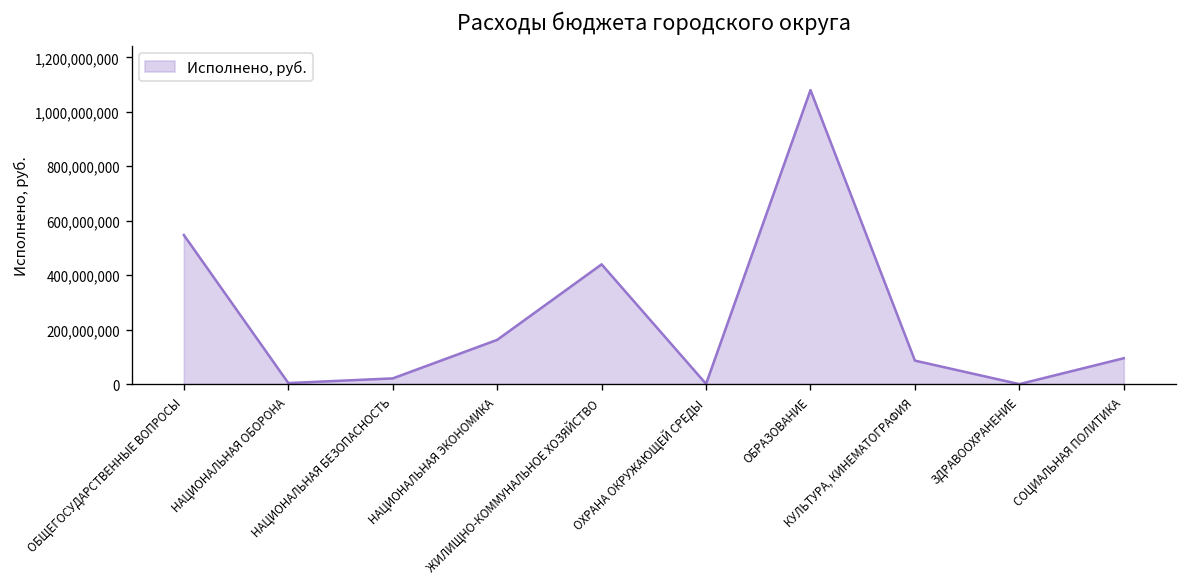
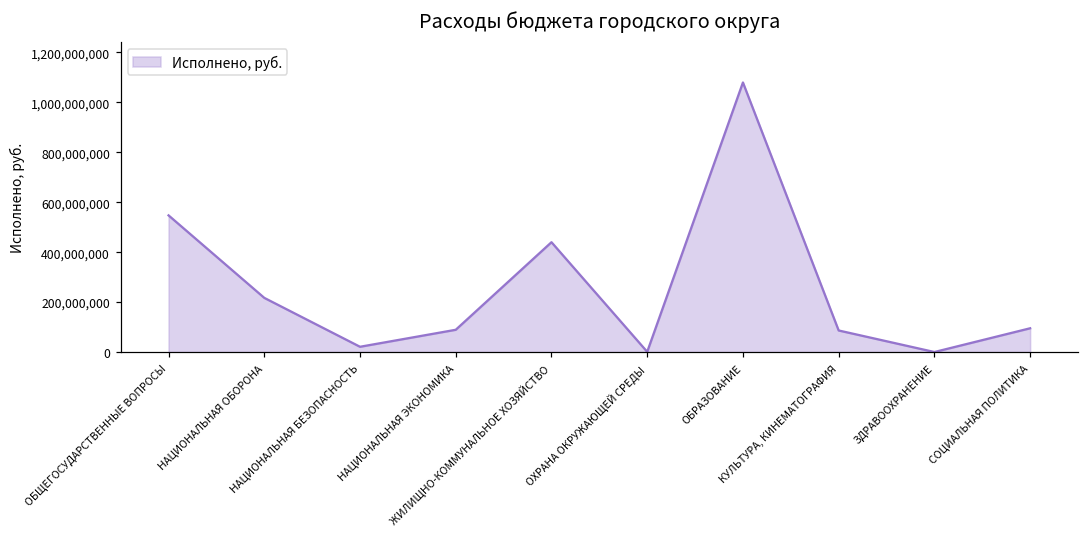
НАЦИОНАЛЬНАЯ ОБОРОНА: 0 -> 220,000,000
НАЦИОНАЛЬНАЯ ЭКОНОМИКА: 160,000,000 -> 90,000,000
